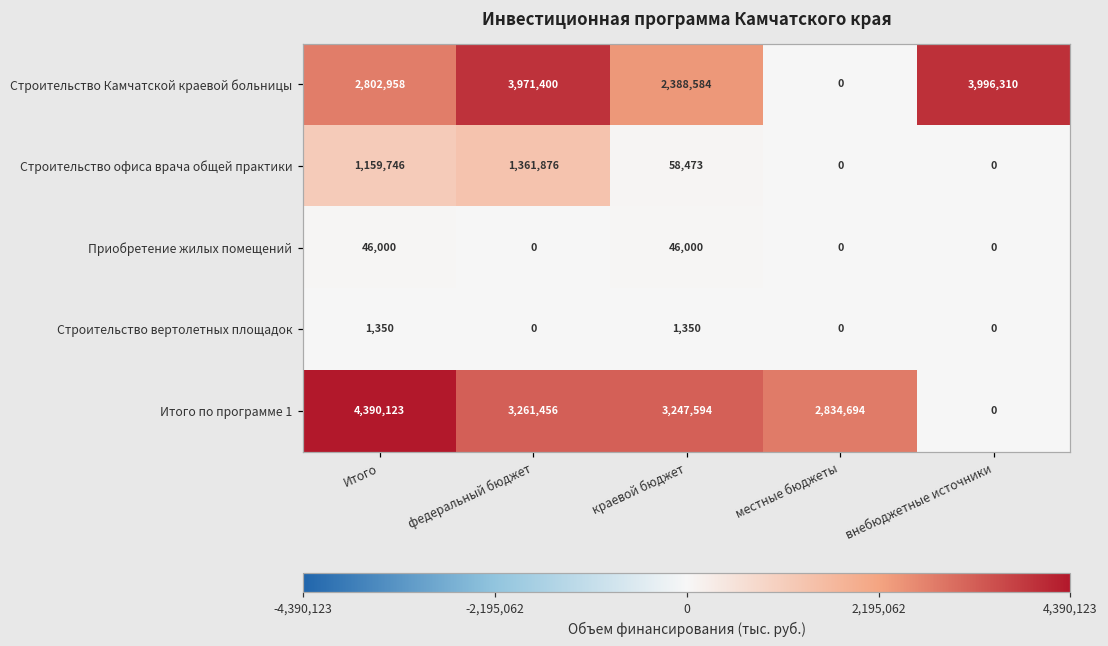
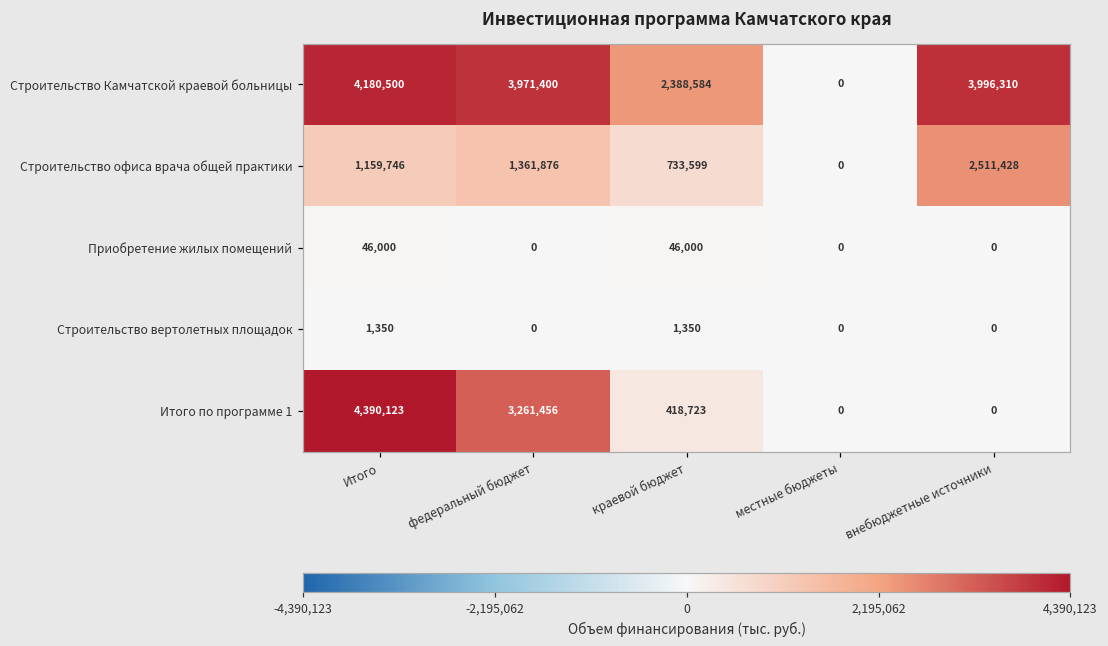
Строительство Камчатской краевой больницы, Итого: 2,802,958 -> 4,180,500
Строительство офиса врача общей практики, краевой бюджет: 58,473 -> 733,599
Строительство офиса врача общей практики, внебюджетные источники: 0 -> 2,511,428
Итого по программе 1, краевой бюджет: 3,247,594 -> 418,723
Итого по программе 1, местные бюджеты: 2,834,694 -> 0
